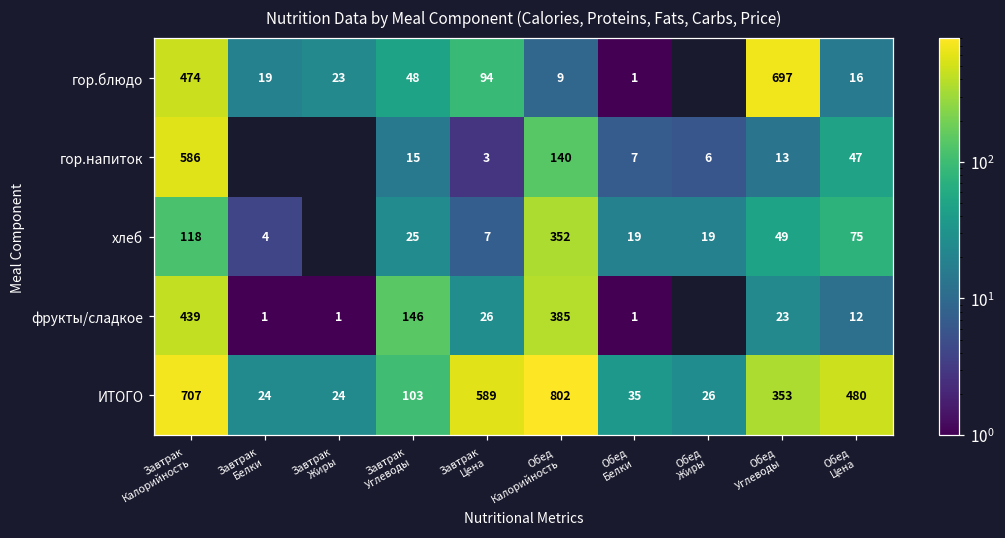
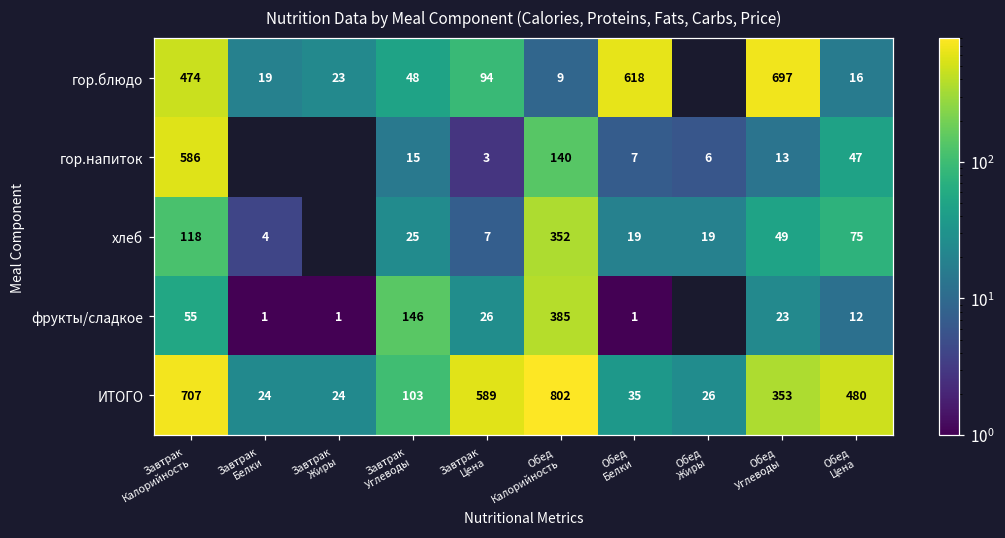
гор.блюдо, Обед Белки: 1 -> 618
фрукты/сладкое, Завтрак Калорийность: 439 -> 55
